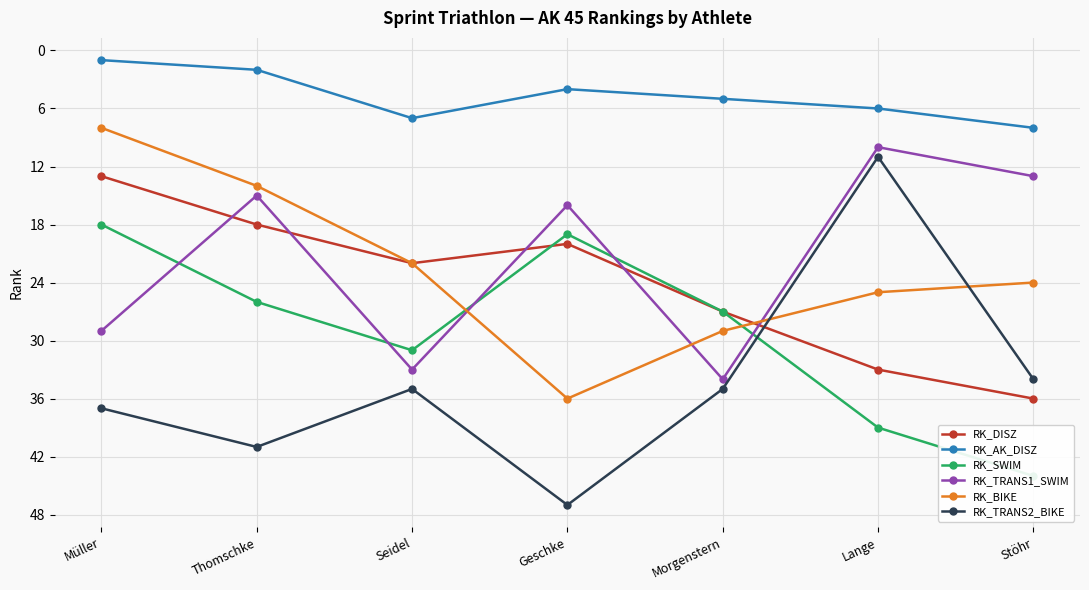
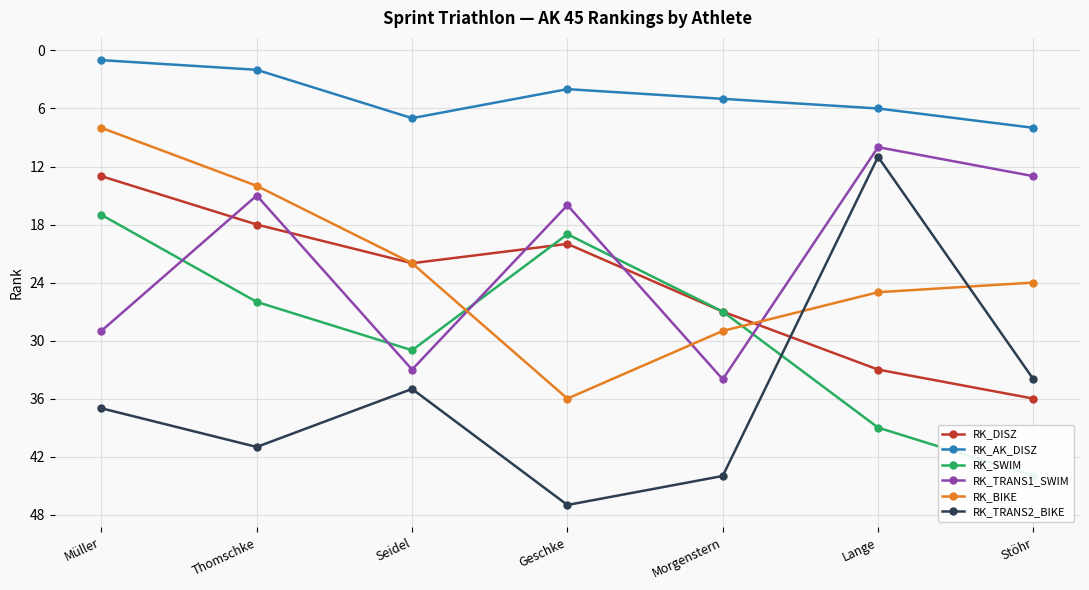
RK_SWIM, Müller: 18 -> 17
RK_TRANS2_BIKE, Morgenstern: 35 -> 44
